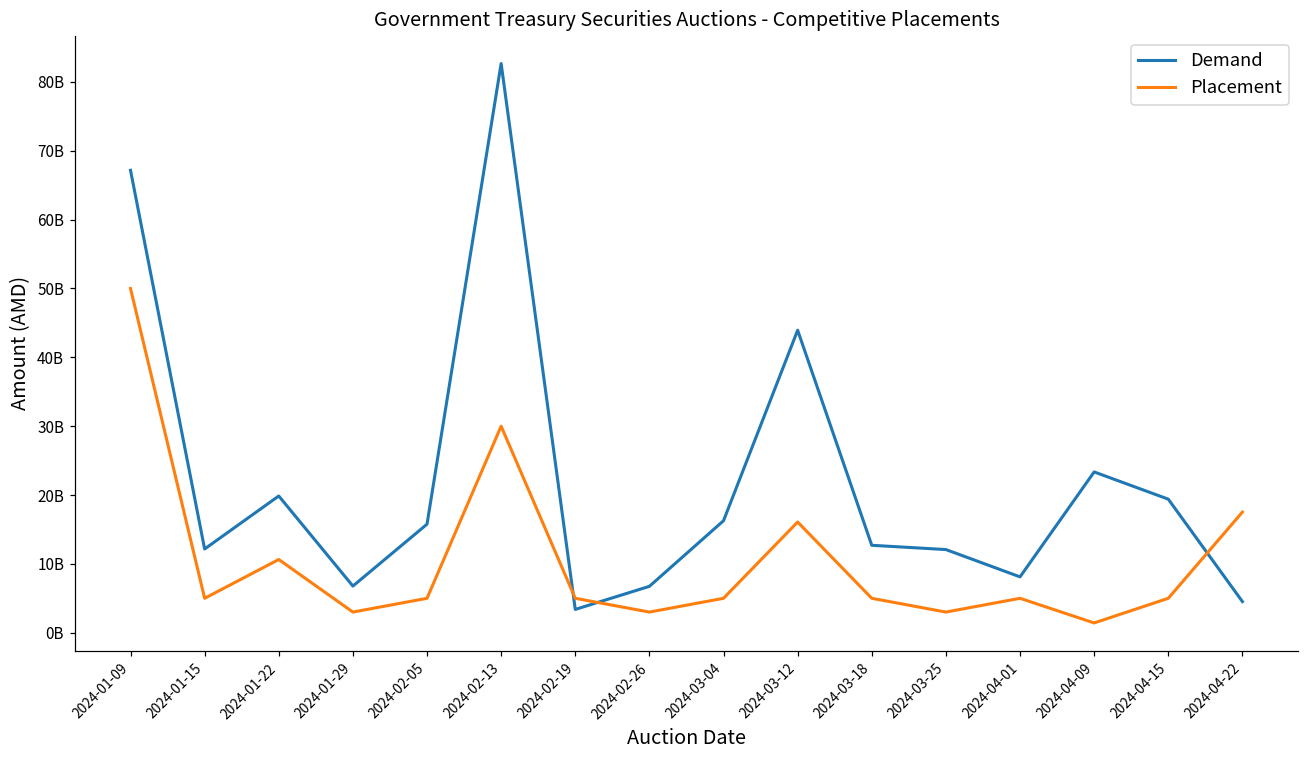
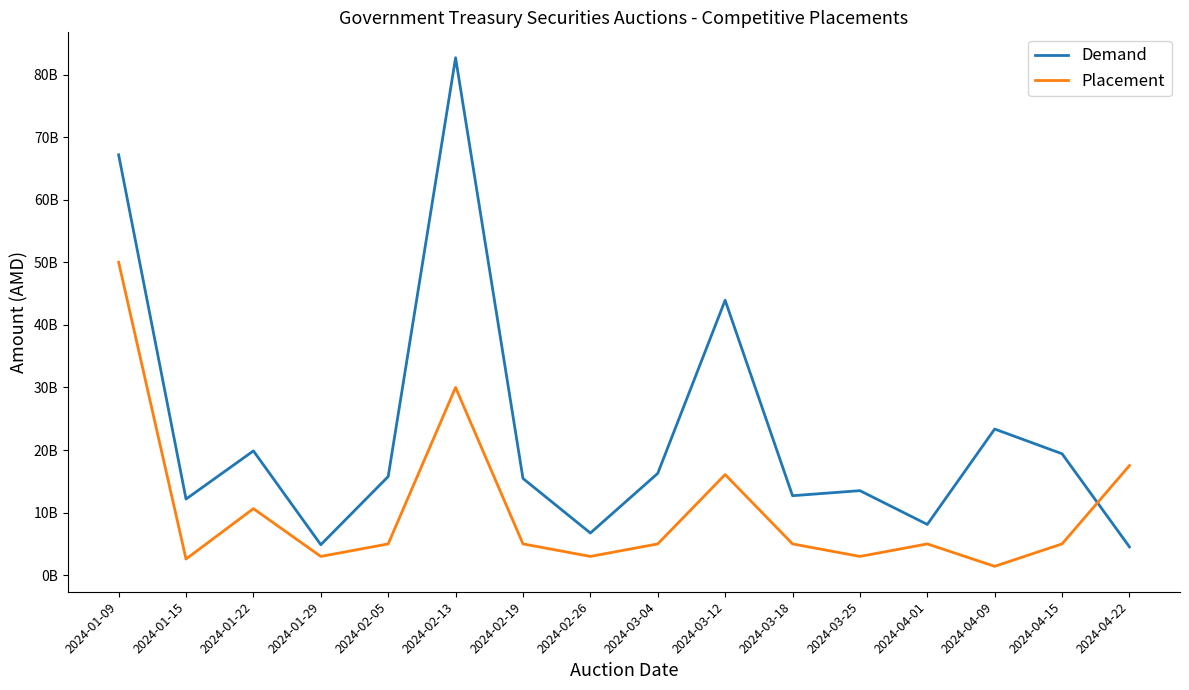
Placement, 2024-01-15: 5000000000 -> 3000000000
Demand, 2024-01-29: 7000000000 -> 5000000000
Demand, 2024-02-19: 3000000000 -> 15000000000
Demand, 2024-03-25: 12000000000 -> 14000000000
